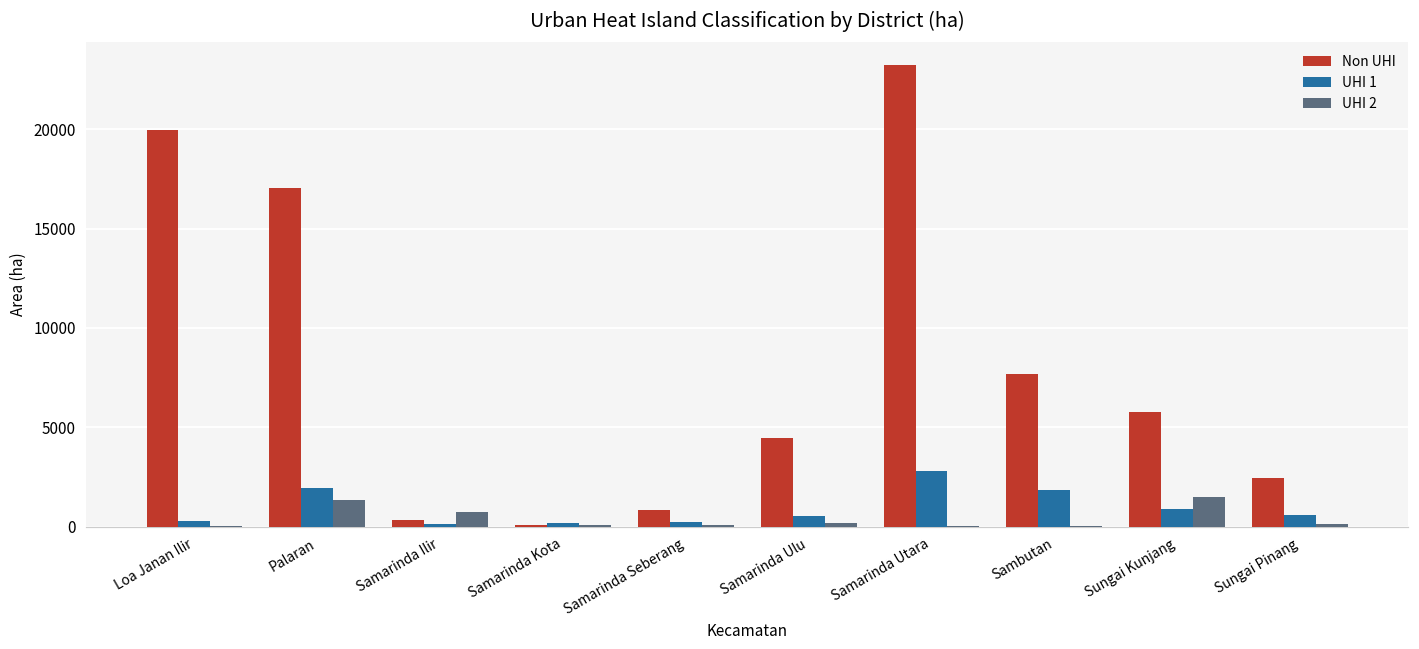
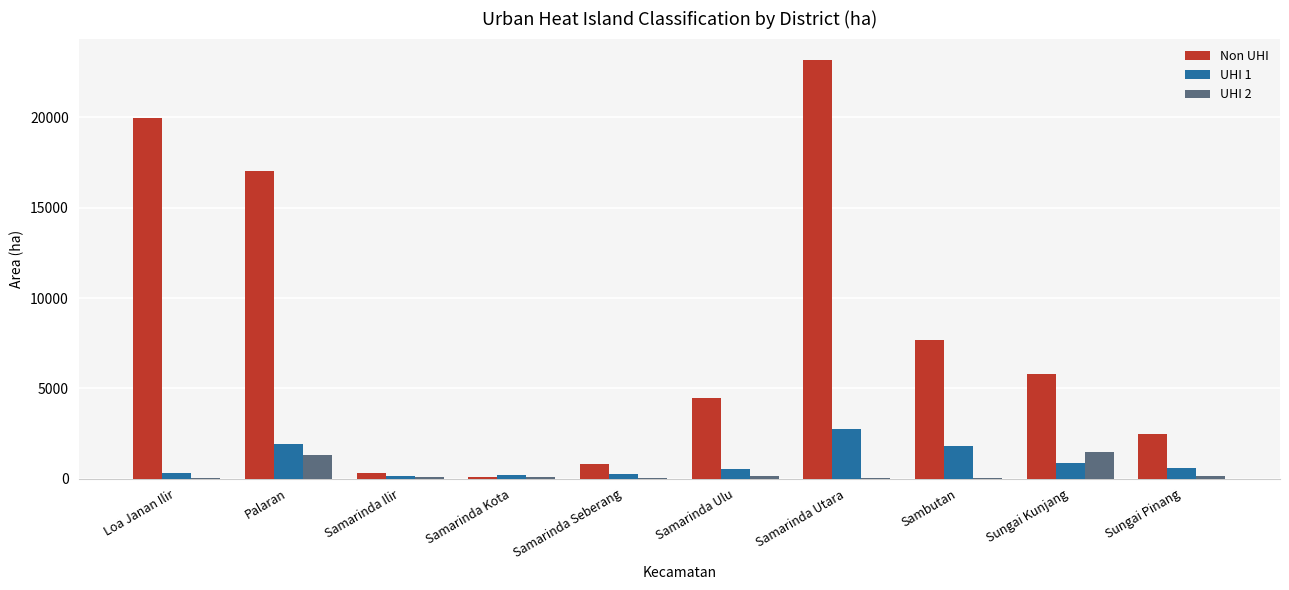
UHI 2, Samarinda Ilir: 700 -> 100
